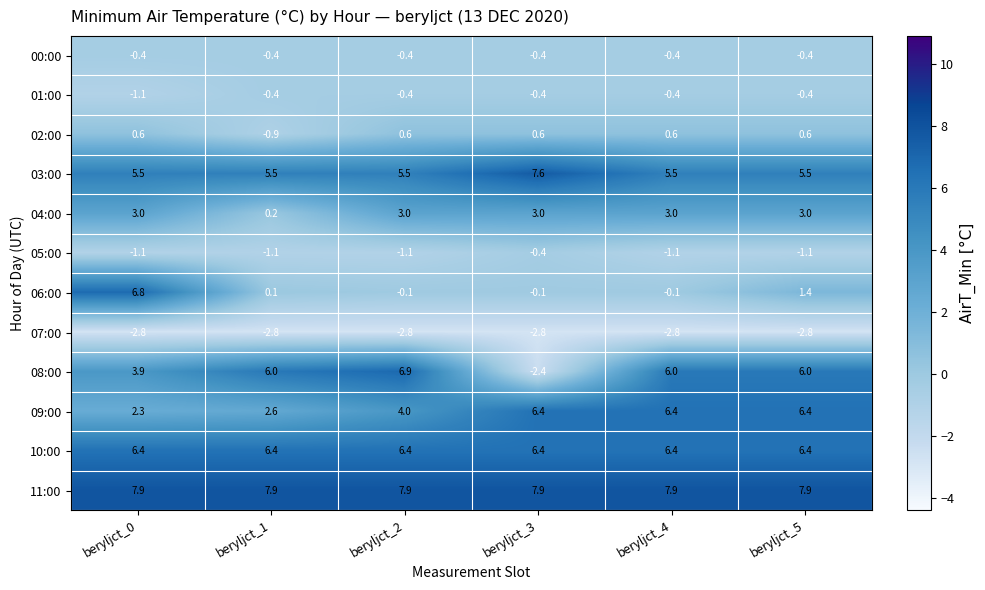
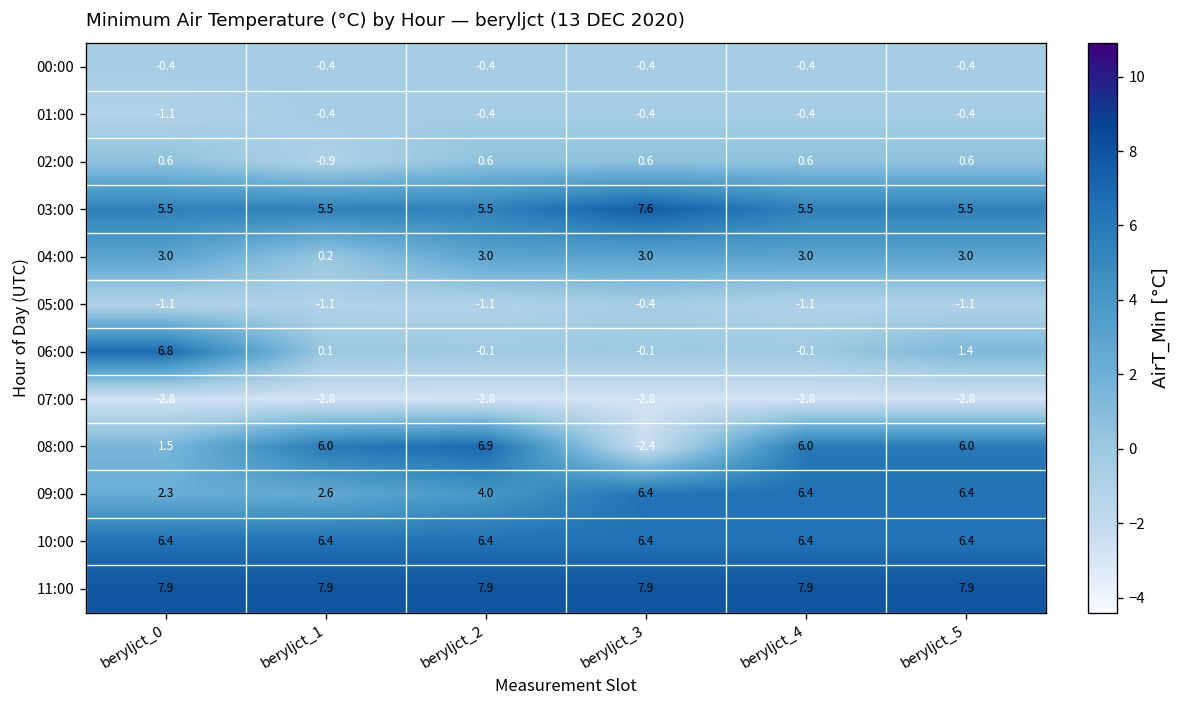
08:00, beryljct_0: 3.9 -> 1.5
